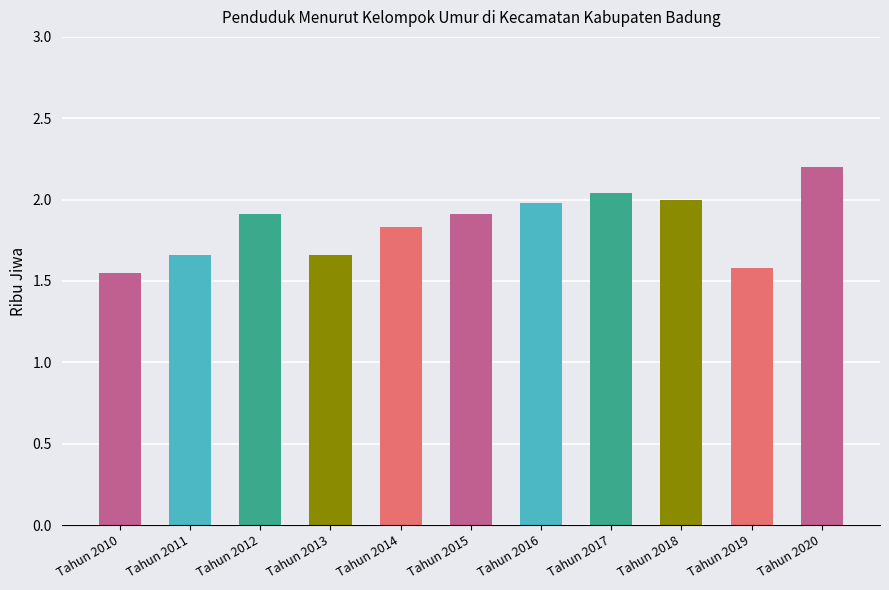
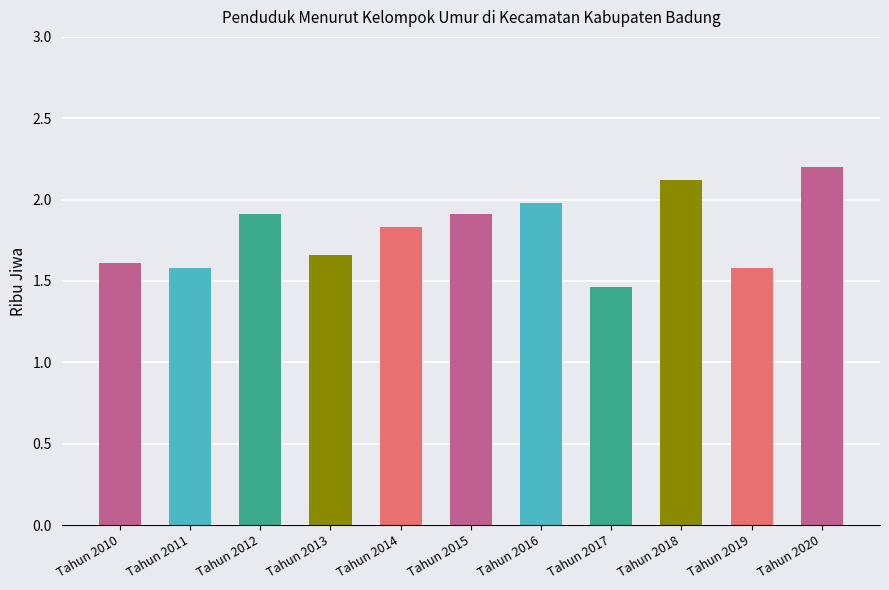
Tahun 2010: 1.55 -> 1.61
Tahun 2011: 1.66 -> 1.58
Tahun 2017: 2.04 -> 1.46
Tahun 2018: 2.00 -> 2.12
